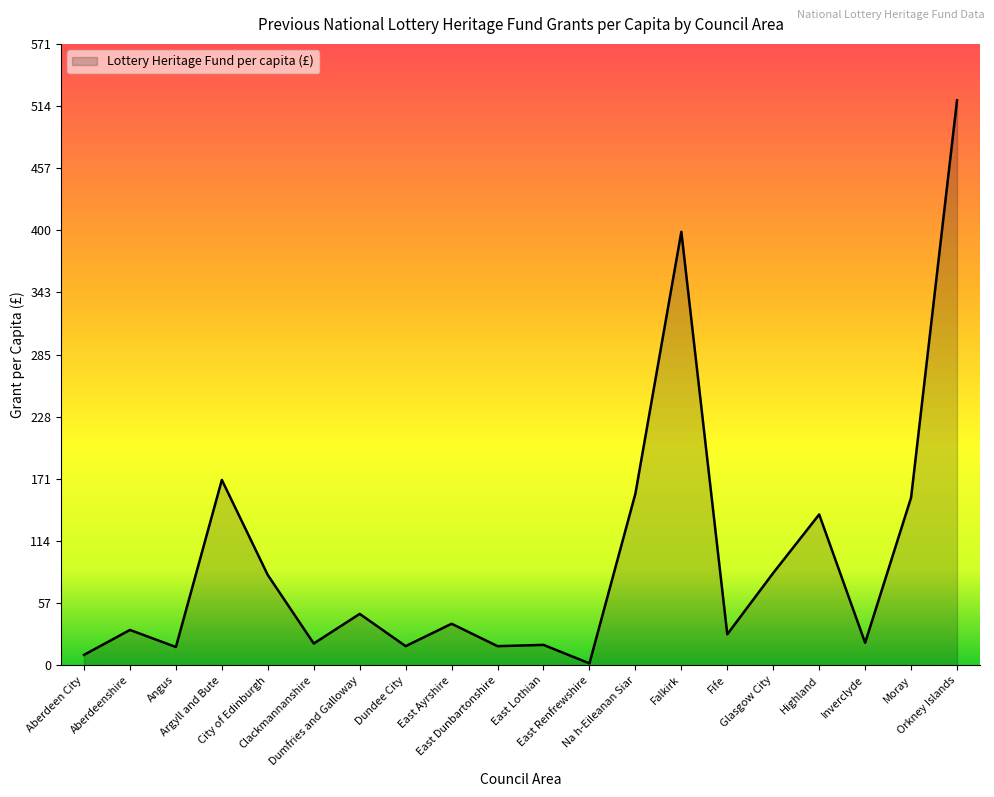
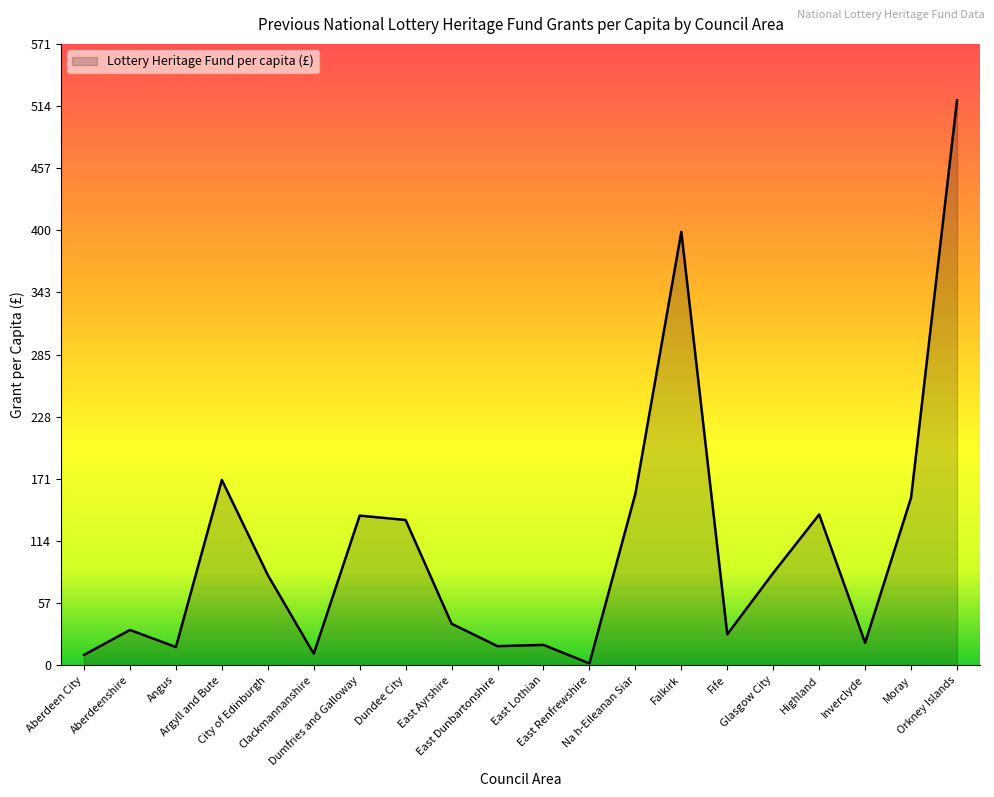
Clackmannanshire: 20 -> 11
Dumfries and Galloway: 47 -> 137
Dundee City: 18 -> 133
